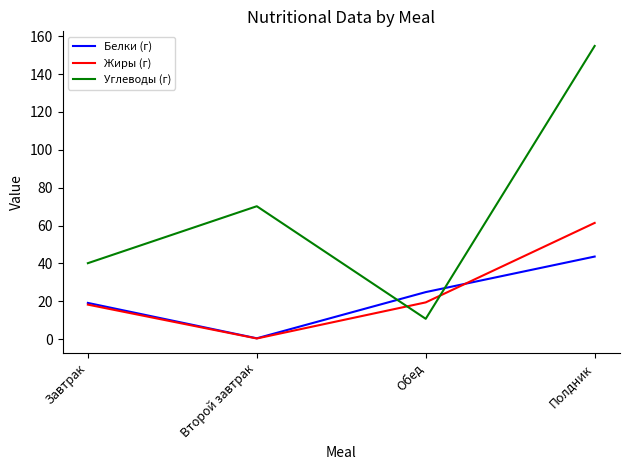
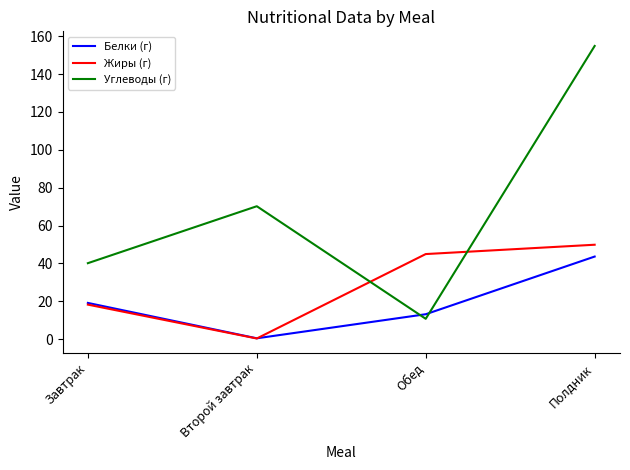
Белки (г), Обед: 25 -> 13
Жиры (г), Обед: 19 -> 45
Жиры (г), Полдник: 61 -> 50
